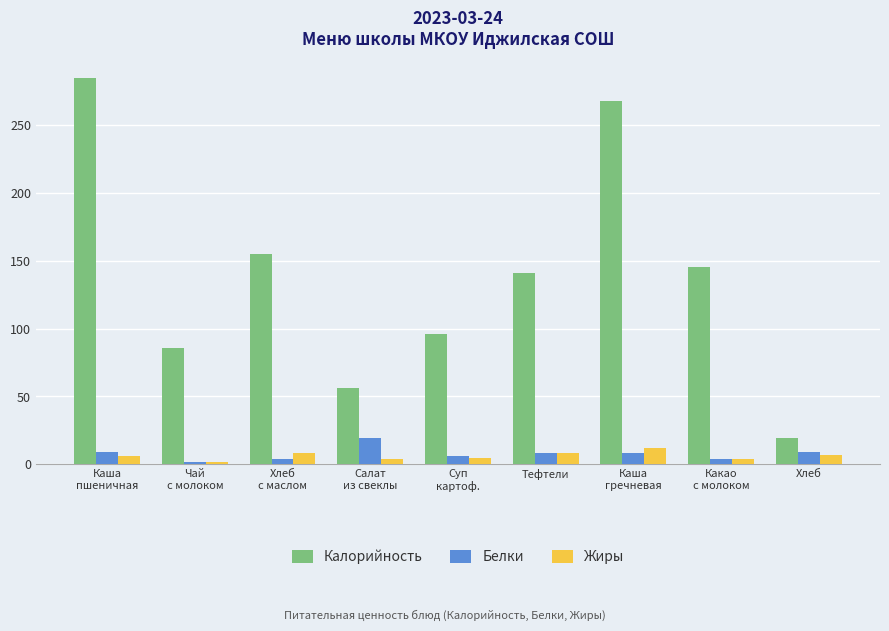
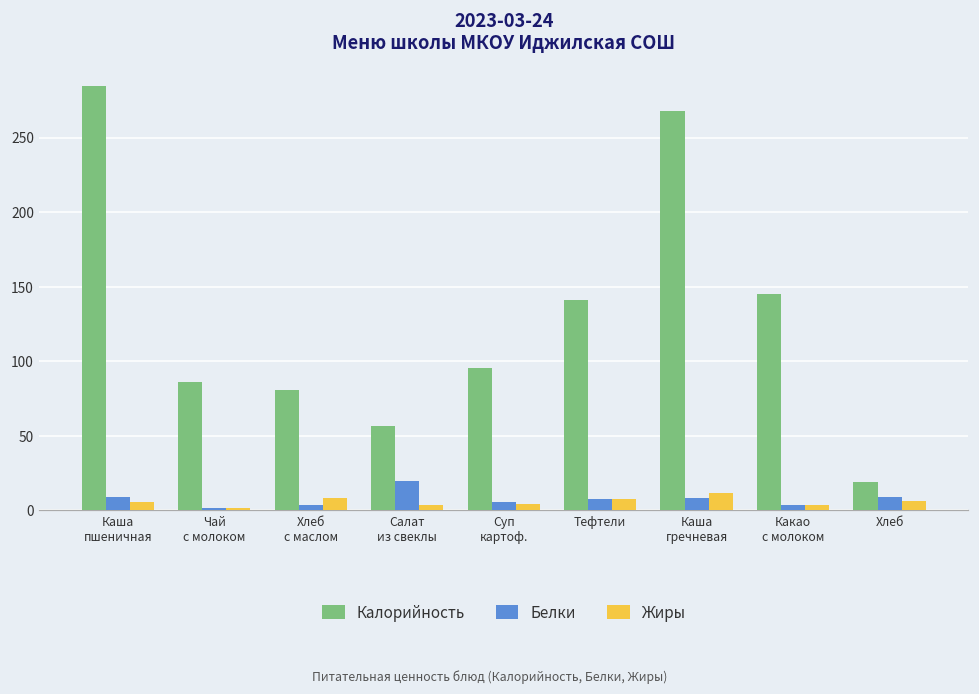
Калорийность, Хлеб с маслом: 155 -> 81
